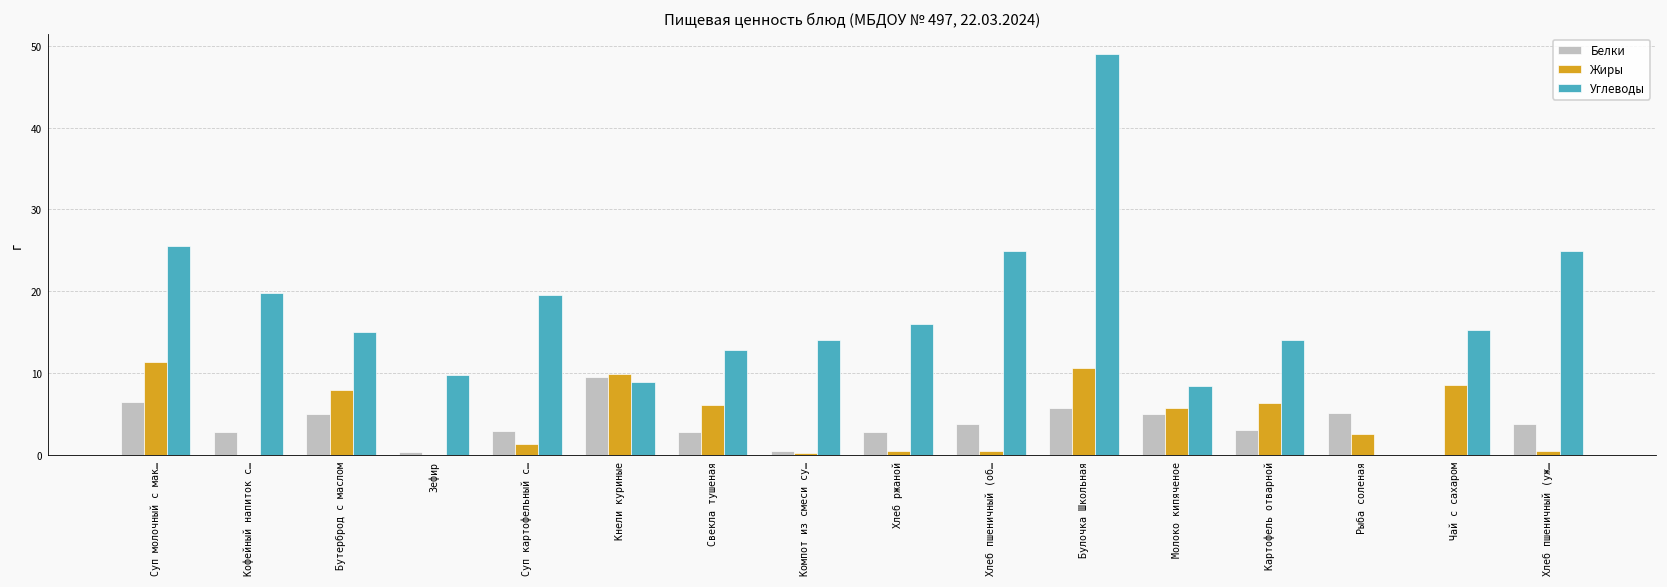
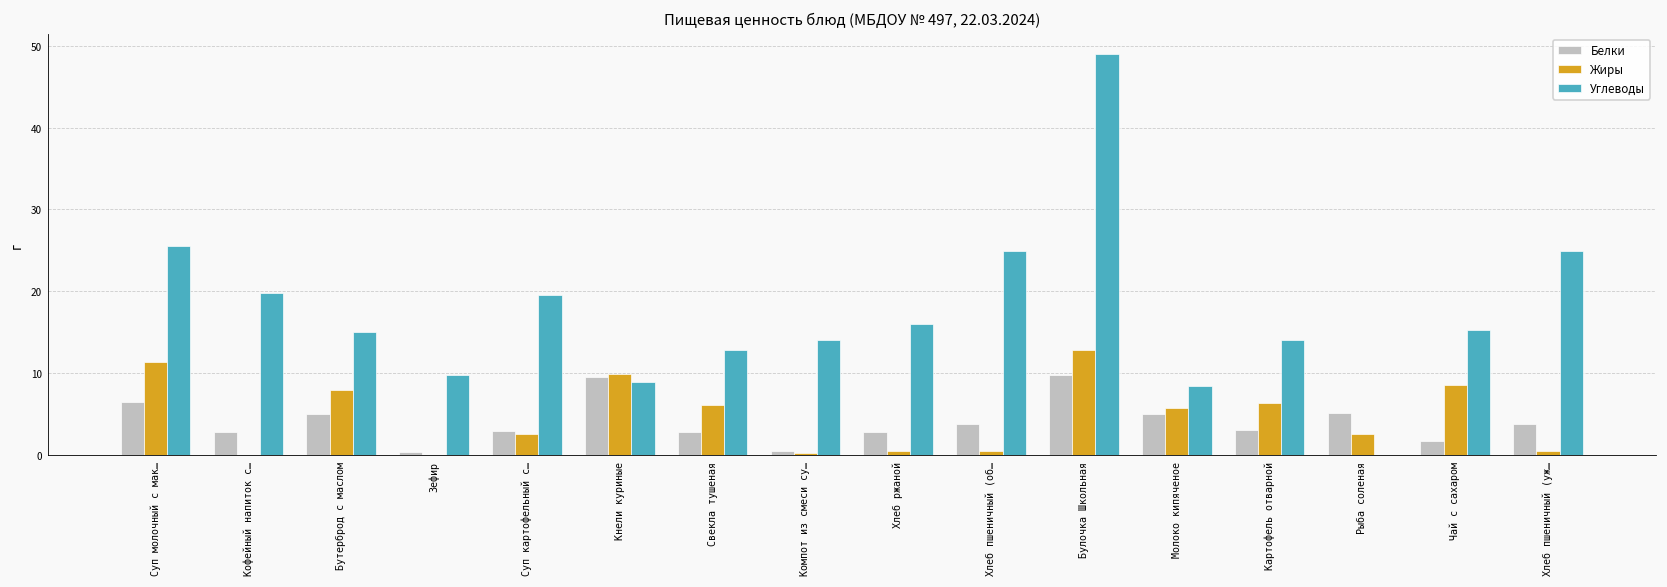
Жиры, Суп картофельный с…: 1 -> 3
Белки, Булочка Школьная: 6 -> 10
Жиры, Булочка Школьная: 11 -> 13
Белки, Чай с сахаром: 0 -> 2
